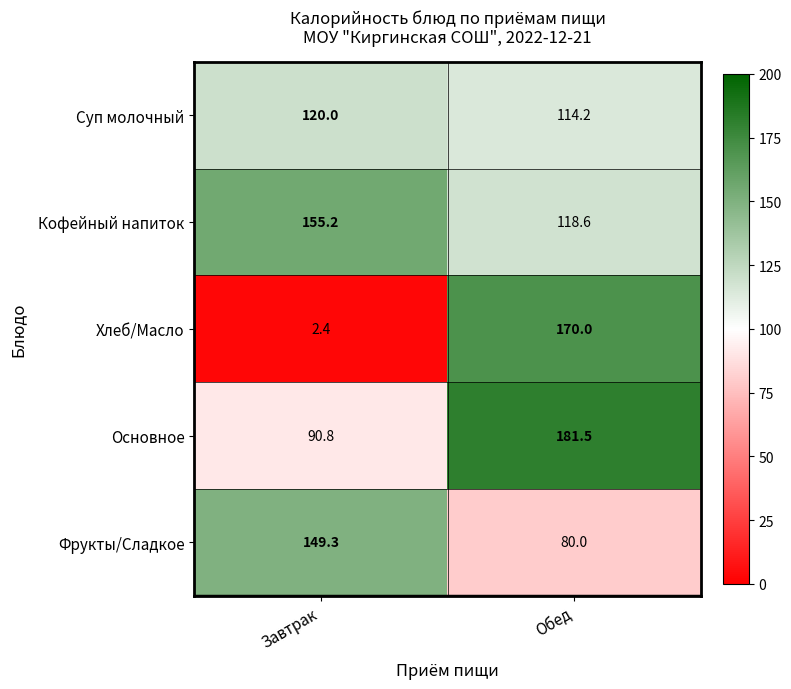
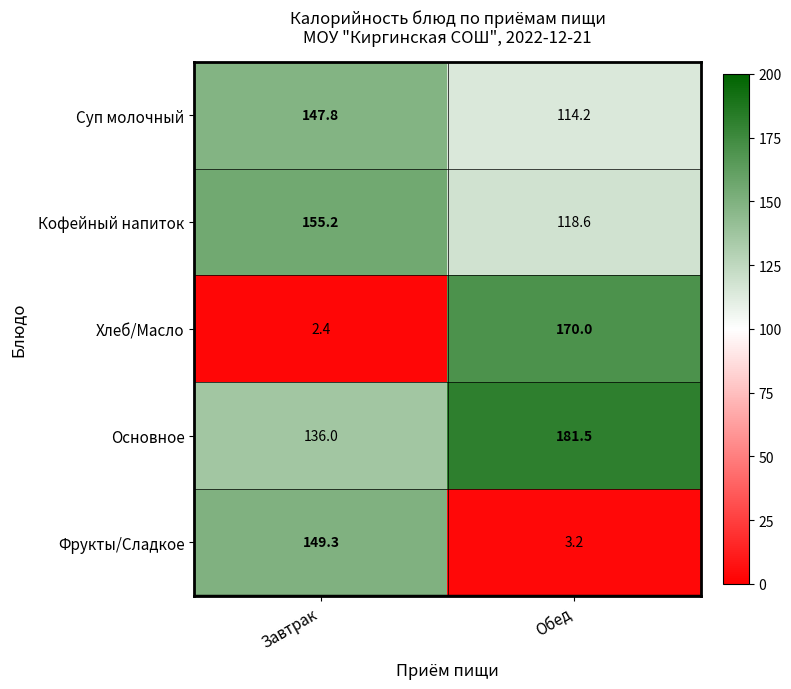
Суп молочный, Завтрак: 120.0 -> 147.8
Основное, Завтрак: 90.8 -> 136.0
Фрукты/Сладкое, Обед: 80.0 -> 3.2
